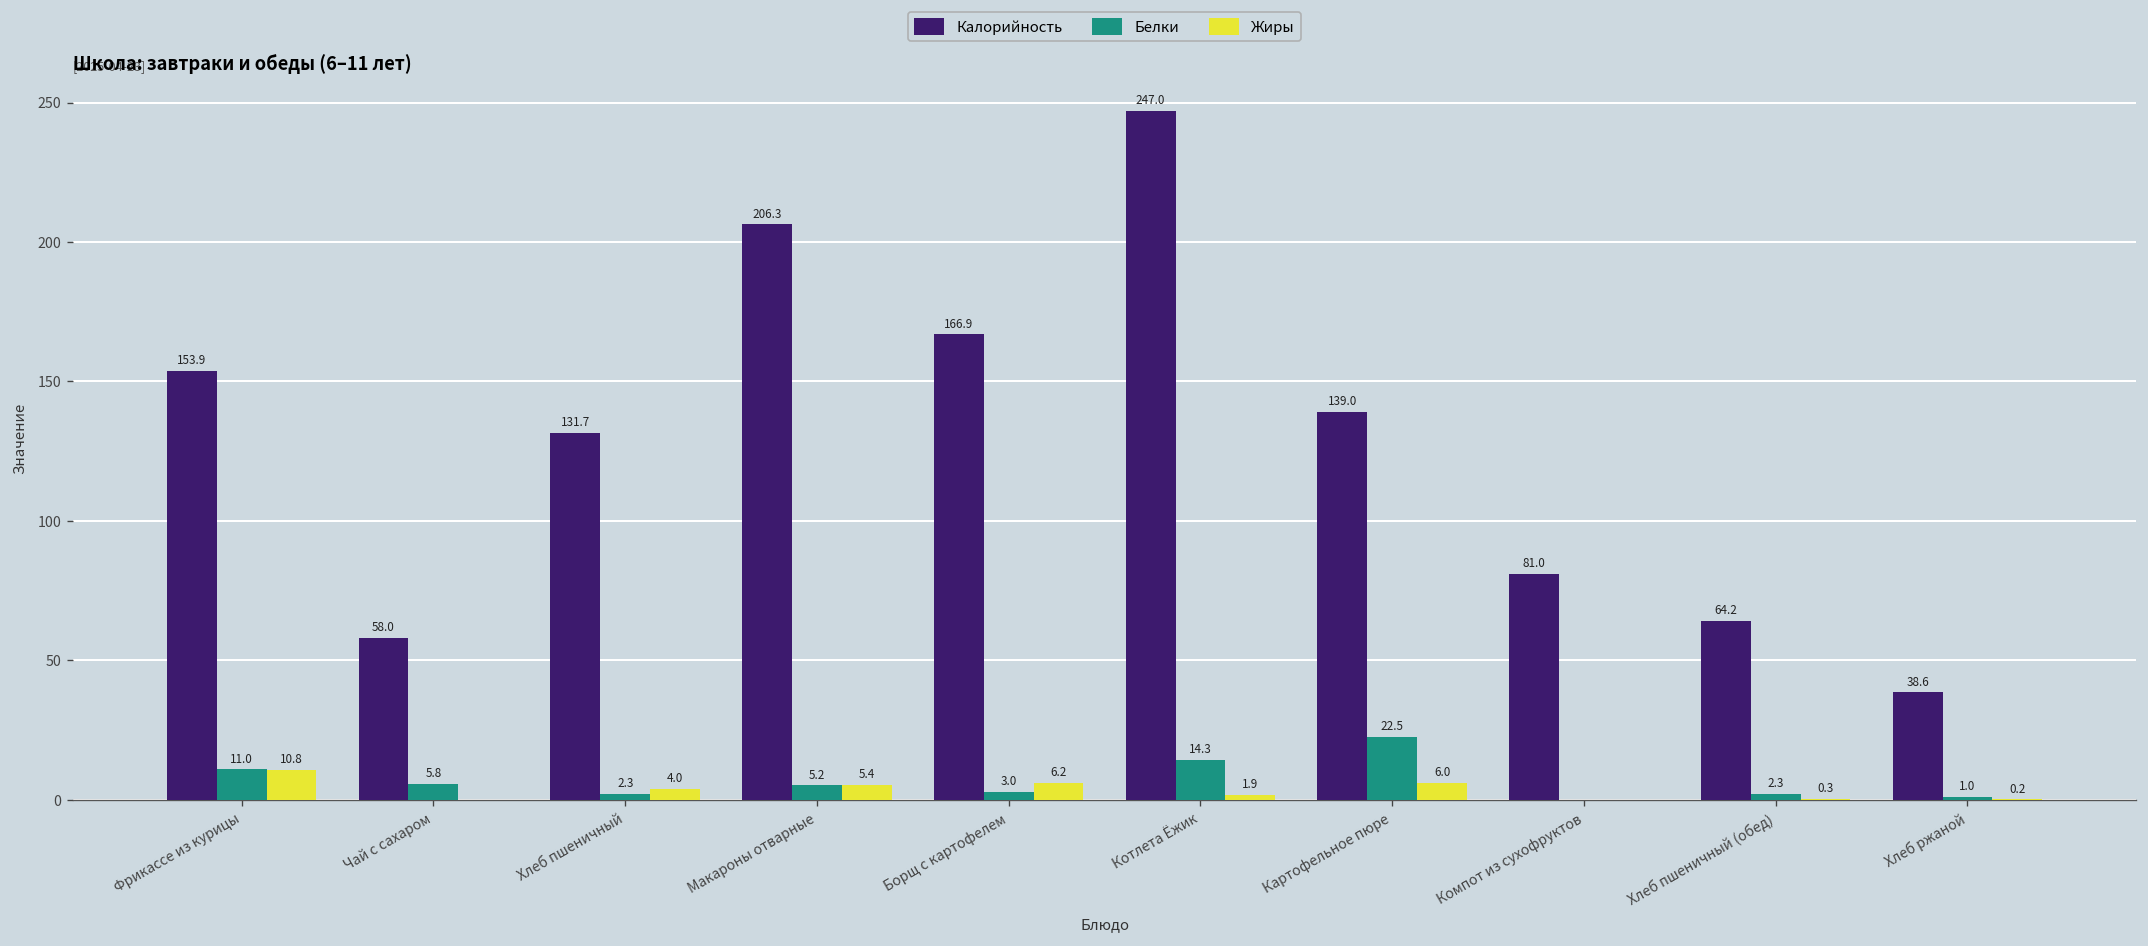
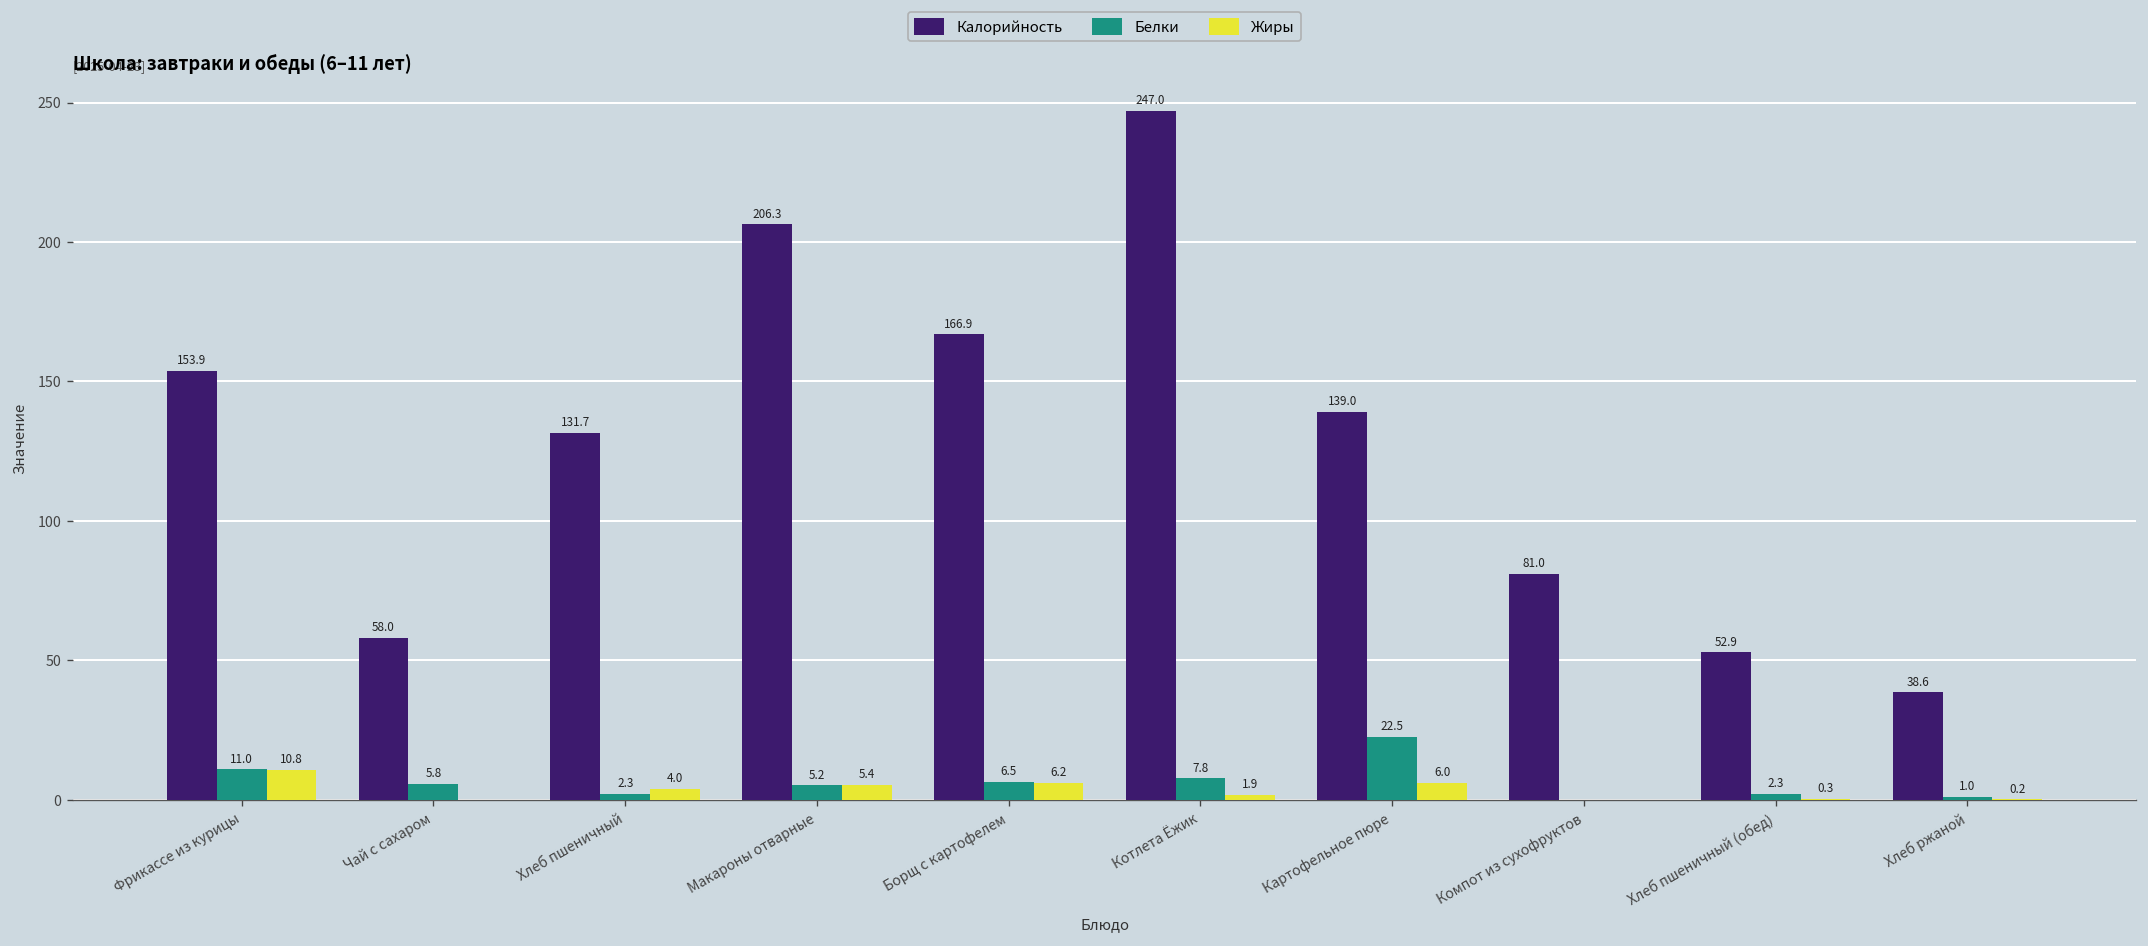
Белки, Борщ с картофелем: 3.0 -> 6.5
Белки, Котлета Ёжик: 14.3 -> 7.8
Калорийность, Хлеб пшеничный (обед): 64.2 -> 52.9
